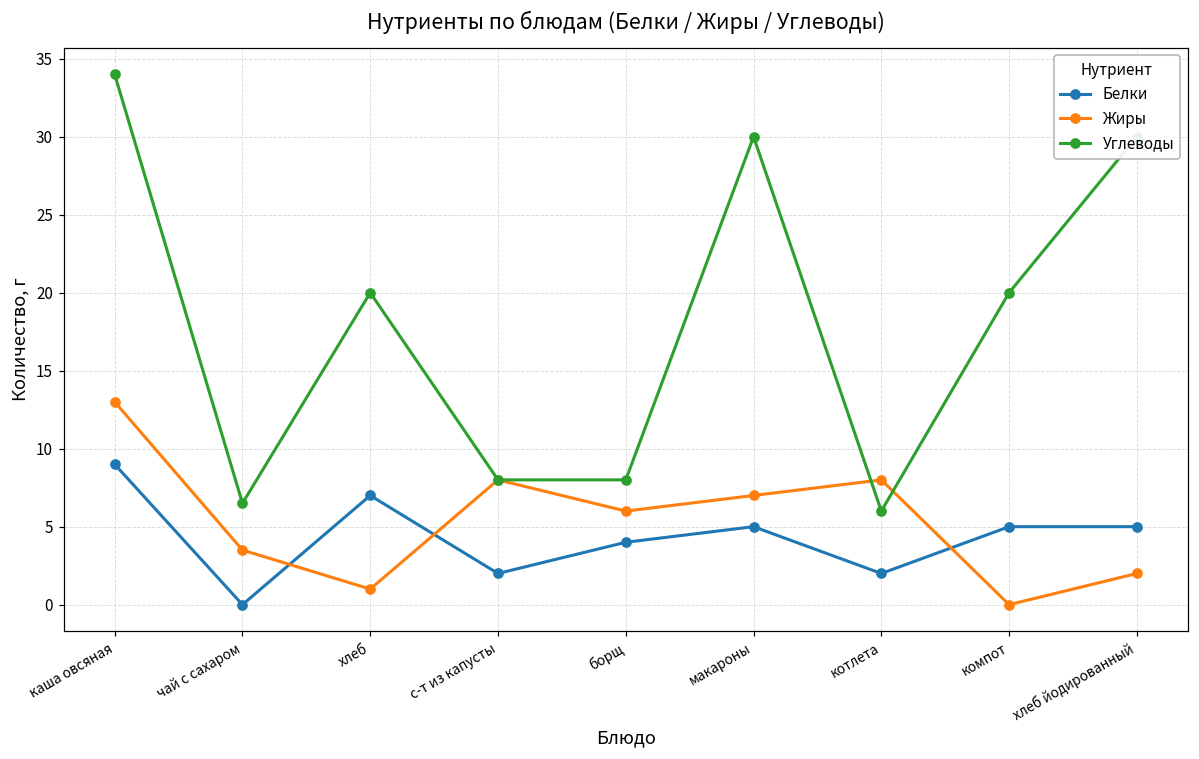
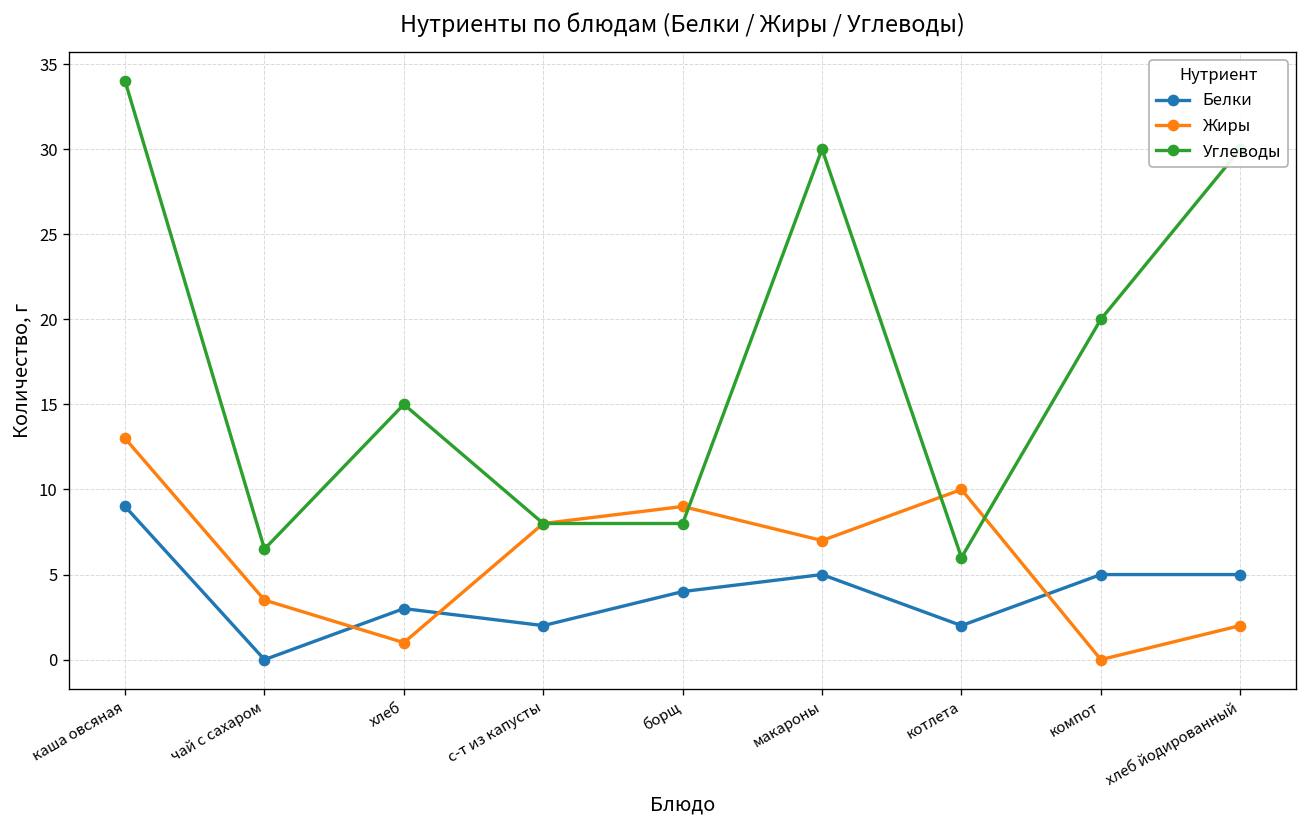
Белки, хлеб: 7 -> 3
Углеводы, хлеб: 20 -> 15
Жиры, борщ: 6 -> 9
Жиры, котлета: 8 -> 10
